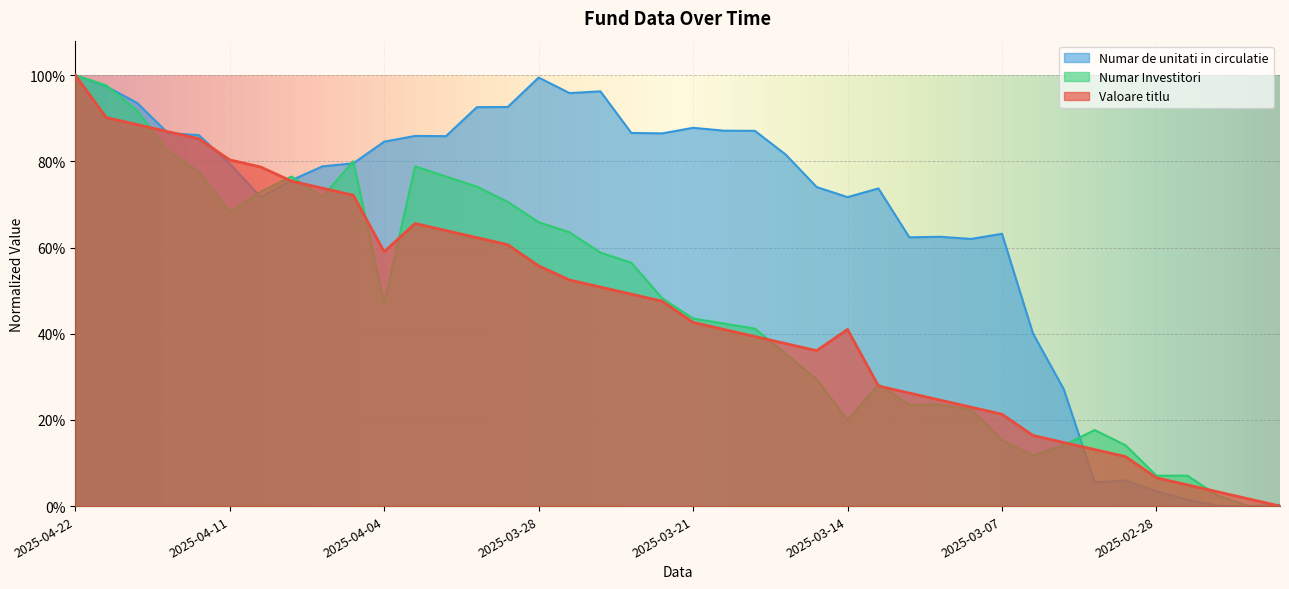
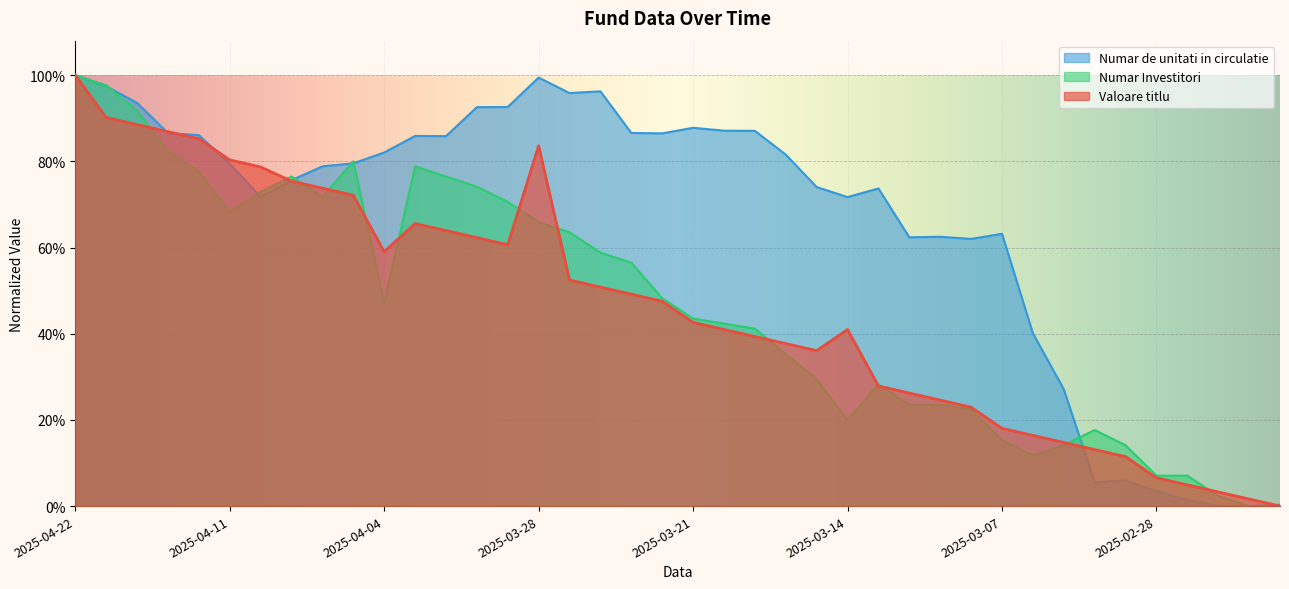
Numar de unitati in circulatie, 2025-04-04: 85% -> 82%
Valoare titlu, 2025-03-28: 56% -> 84%
Valoare titlu, 2025-03-07: 21% -> 18%
